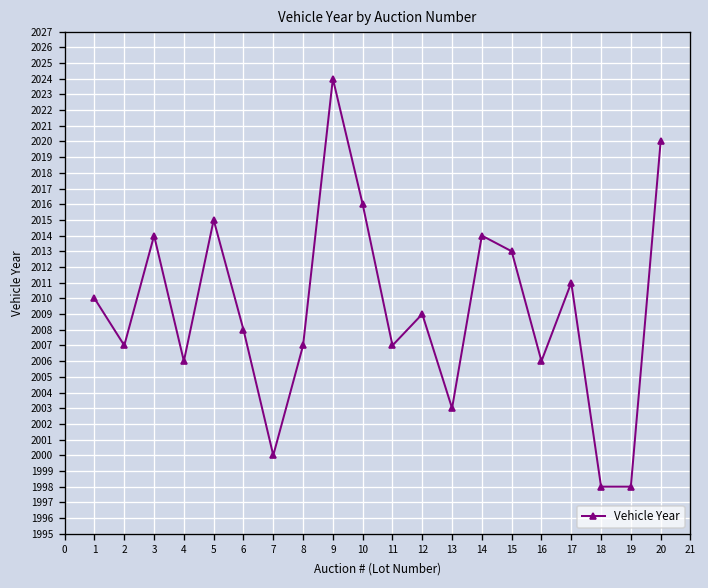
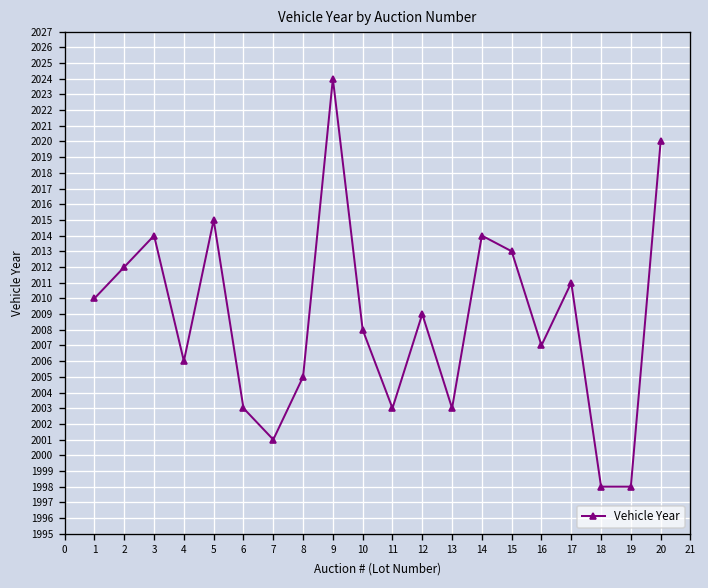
2: 2007 -> 2012
6: 2008 -> 2003
7: 2000 -> 2001
8: 2007 -> 2005
10: 2016 -> 2008
11: 2007 -> 2003
16: 2006 -> 2007
